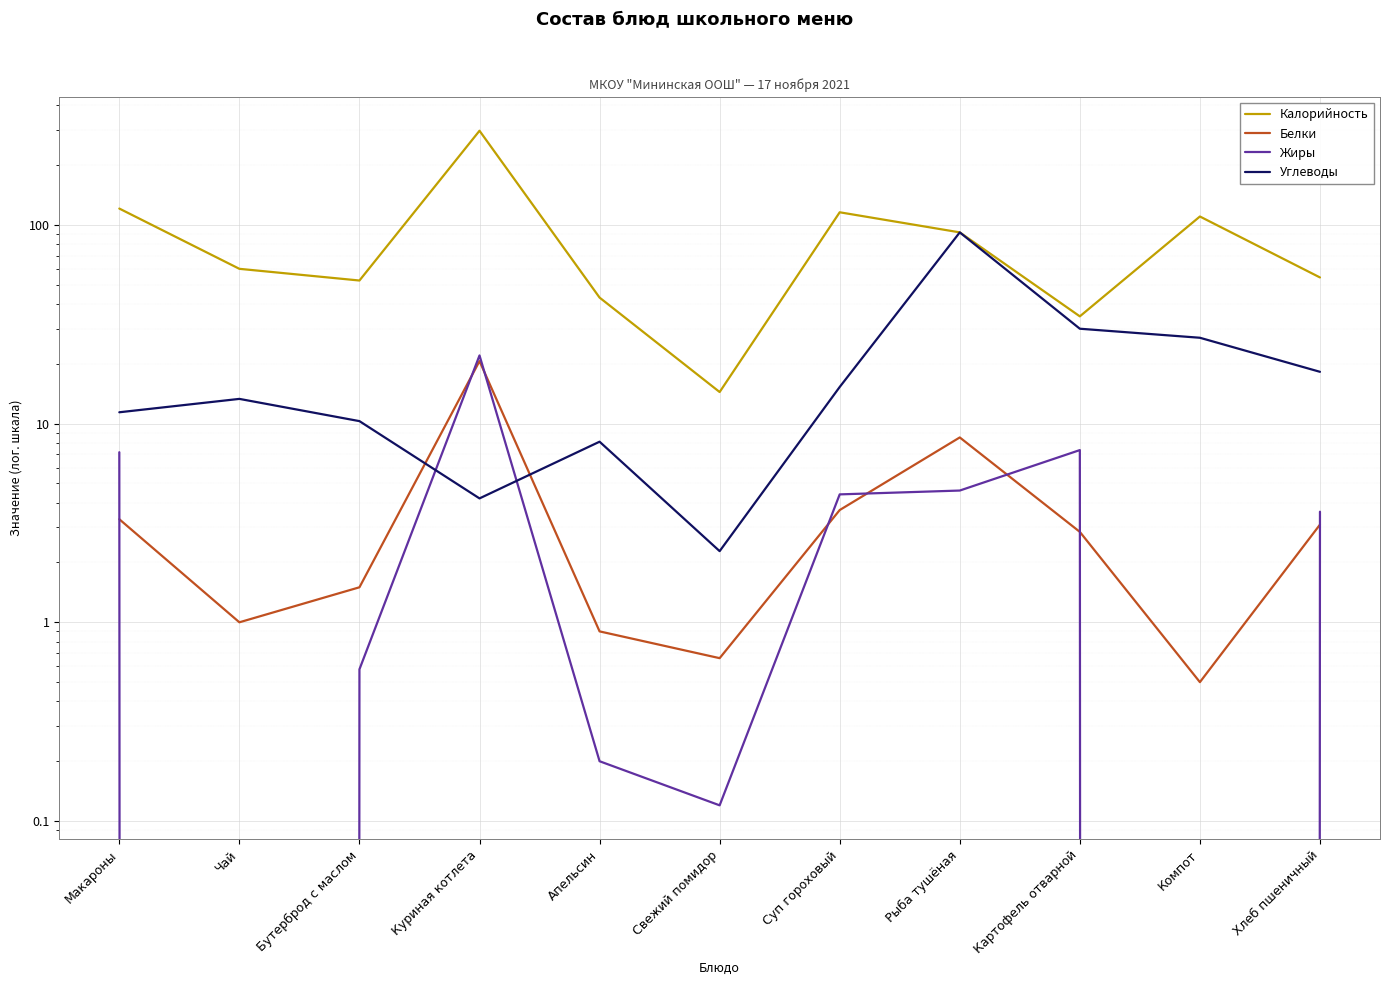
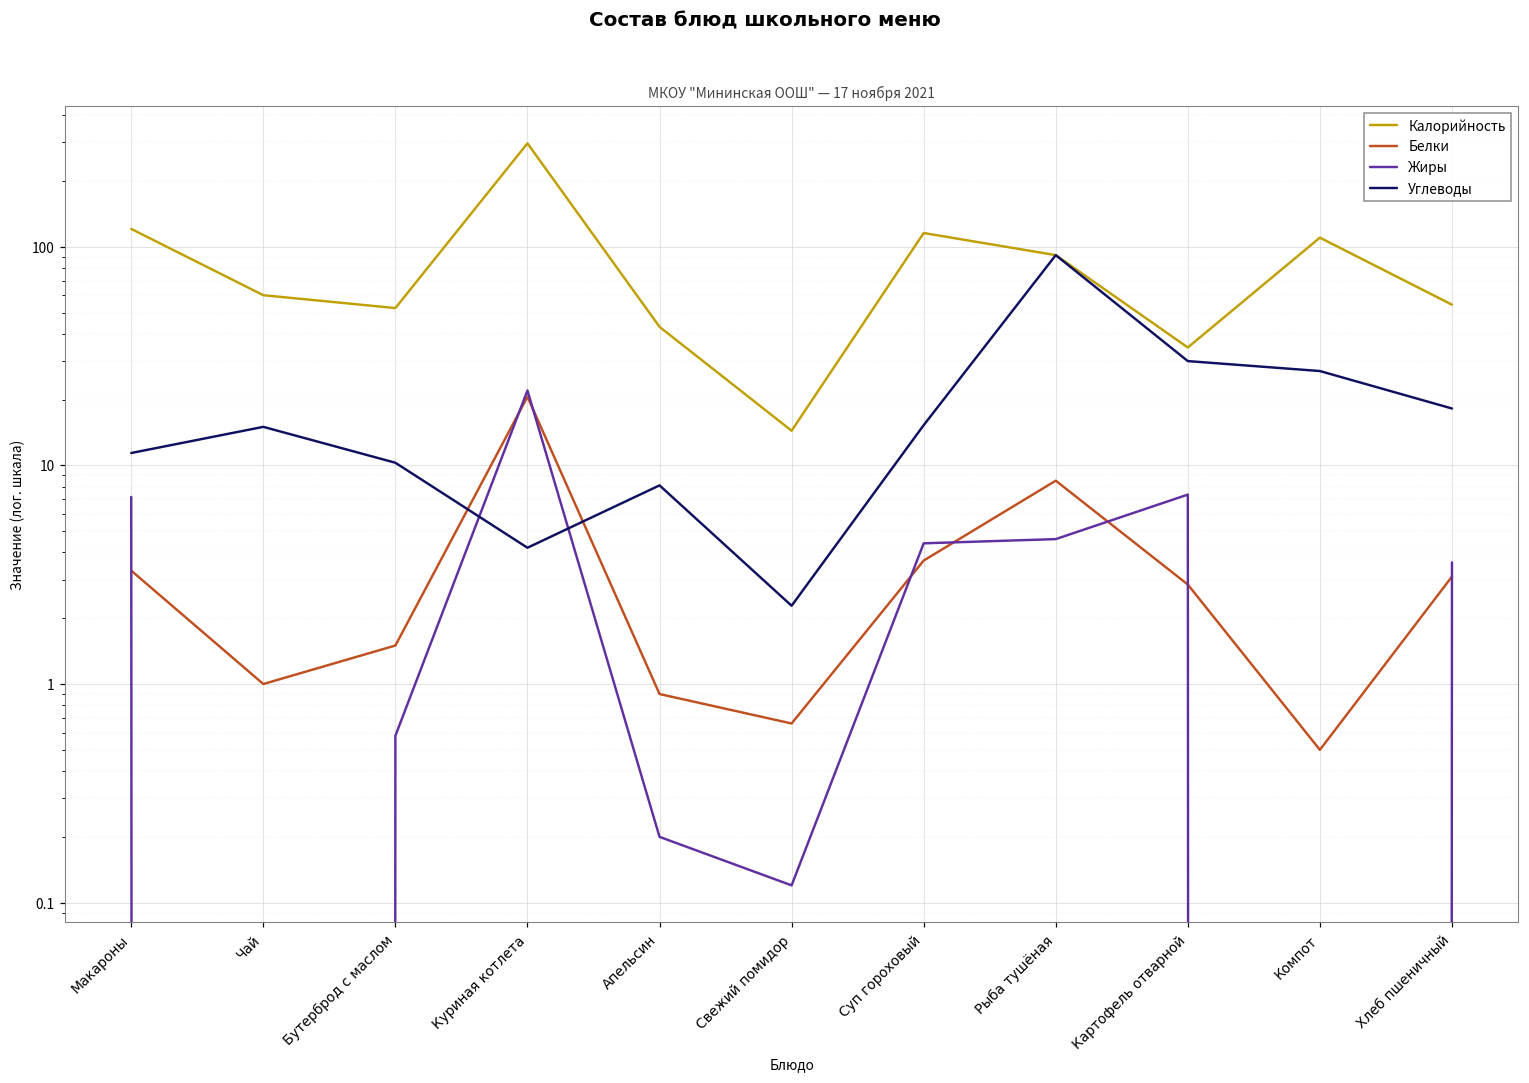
Углеводы, Чай: 13 -> 15
